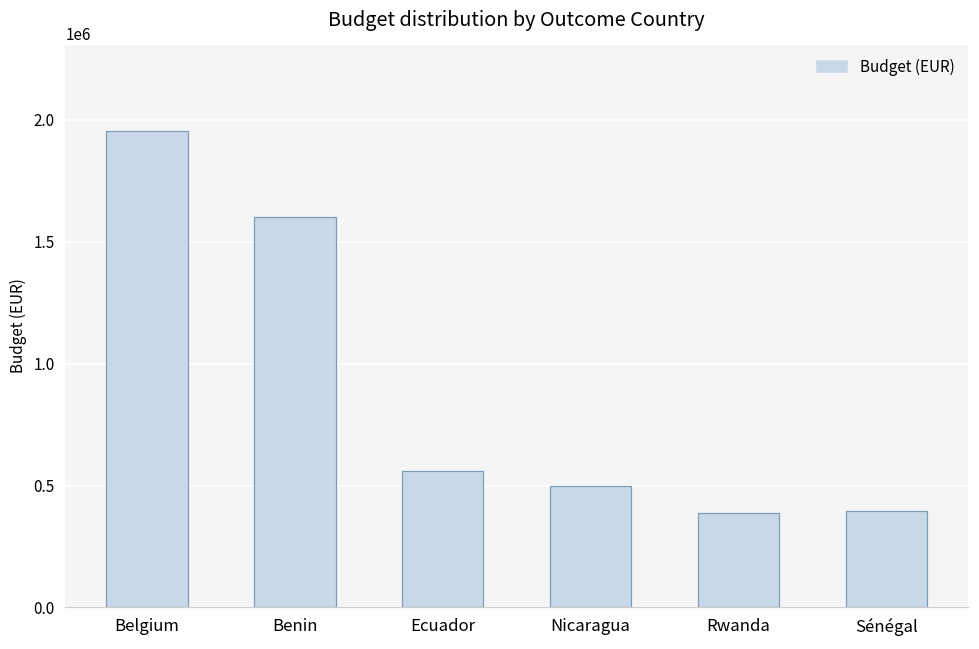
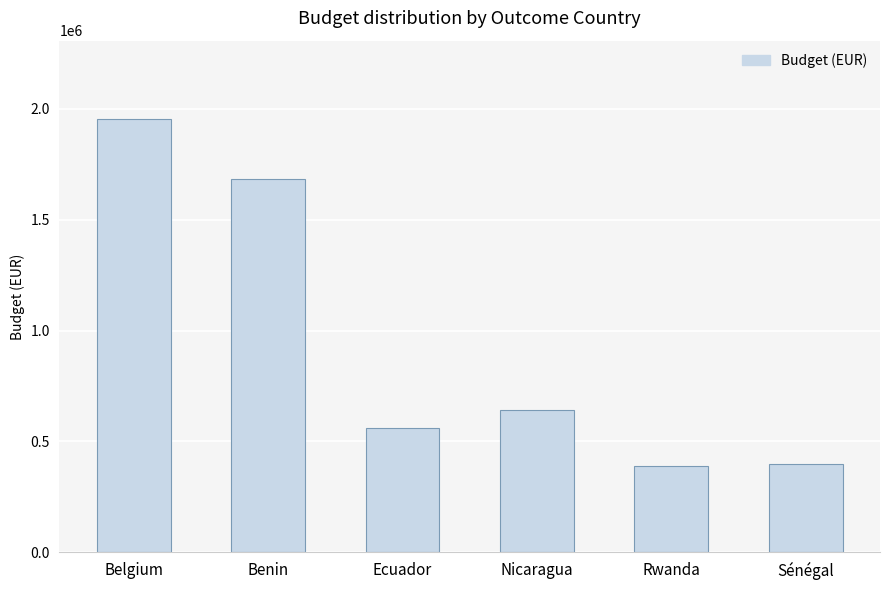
Benin: 1600000 -> 1680000
Nicaragua: 500000 -> 640000
